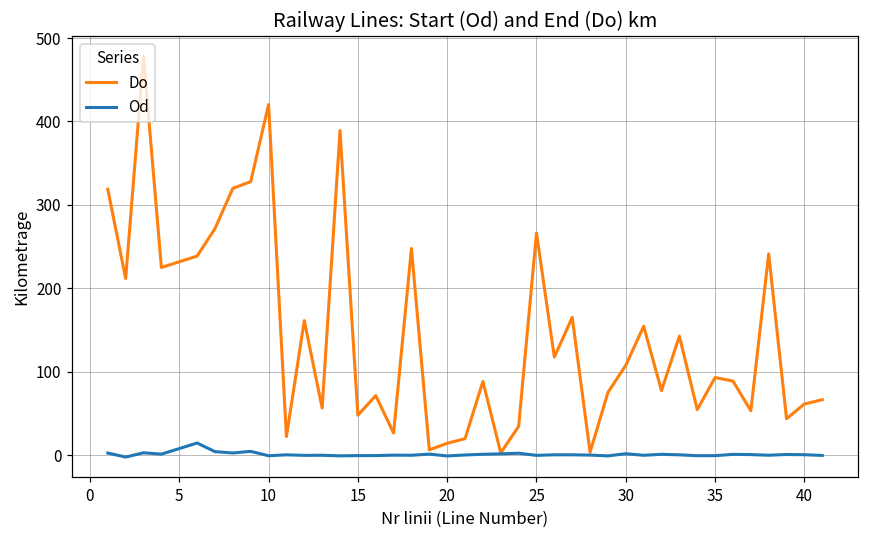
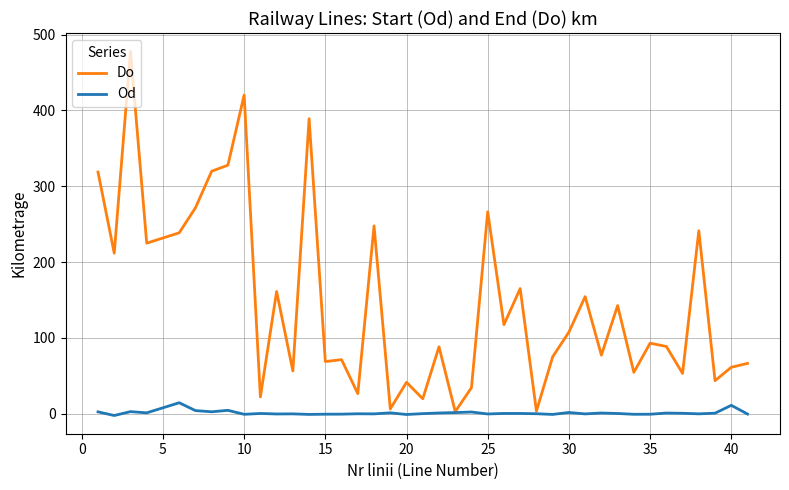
Do, 15: 50 -> 70
Do, 20: 10 -> 40
Od, 40: 0 -> 10
